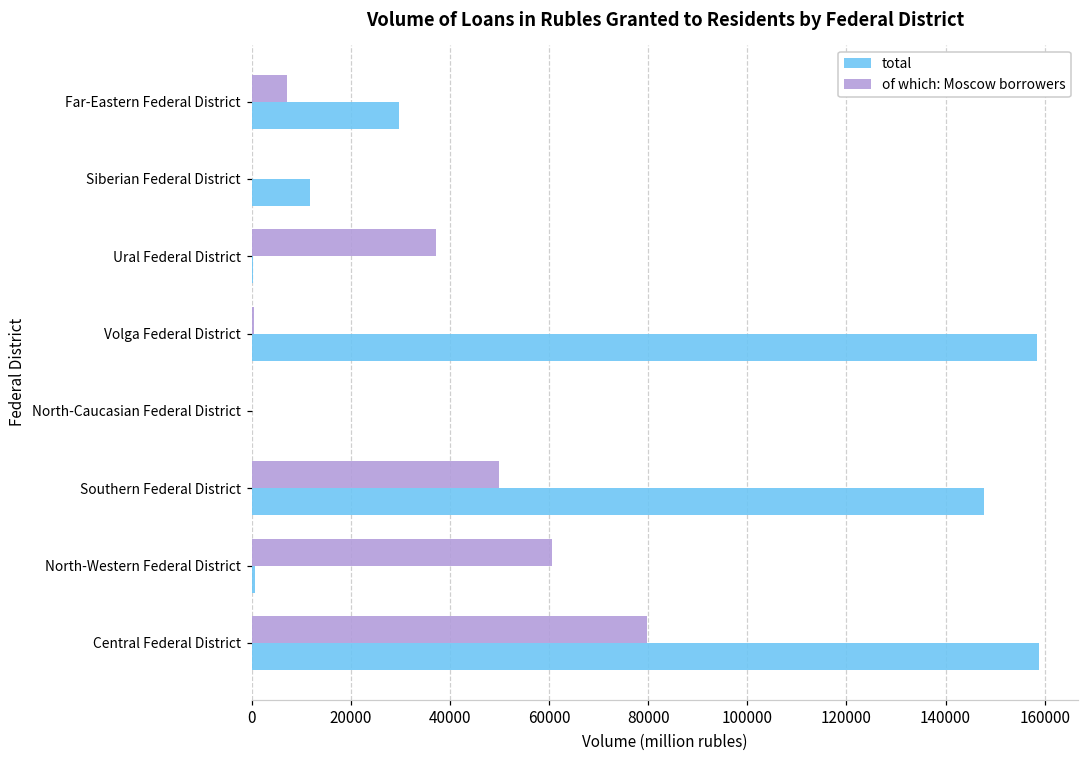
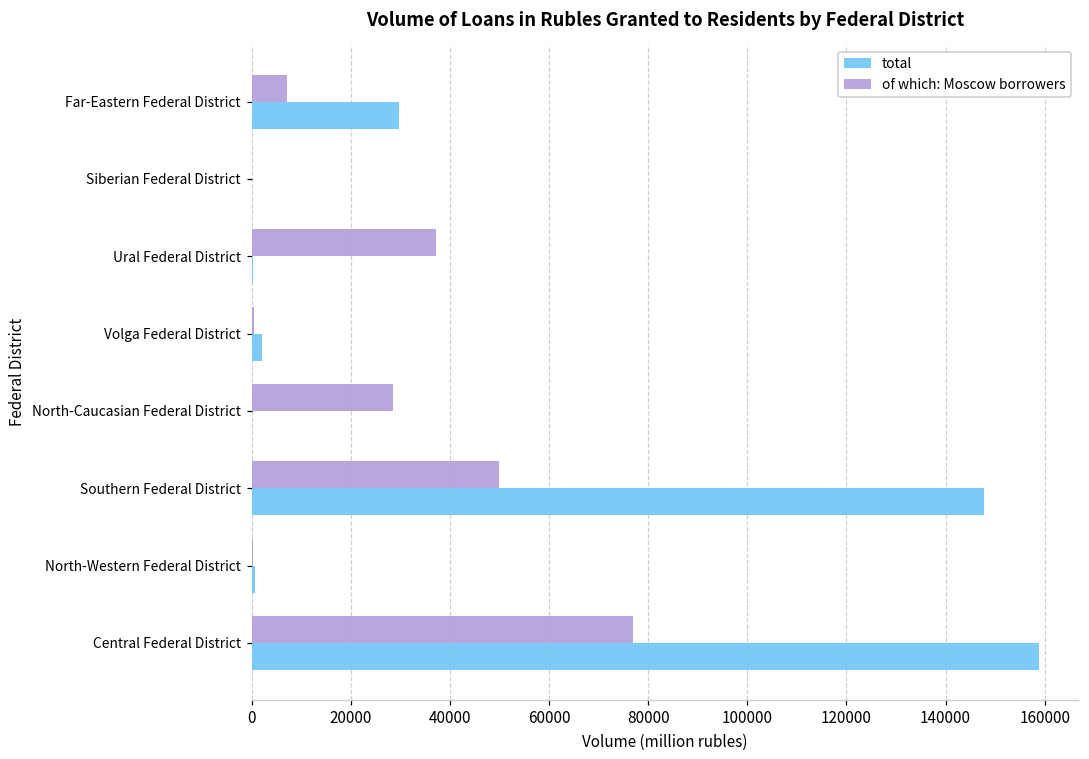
total, Siberian Federal District: 12000 -> 0
total, Volga Federal District: 158000 -> 2000
of which: Moscow borrowers, North-Caucasian Federal District: 0 -> 29000
of which: Moscow borrowers, North-Western Federal District: 61000 -> 0
of which: Moscow borrowers, Central Federal District: 80000 -> 77000
